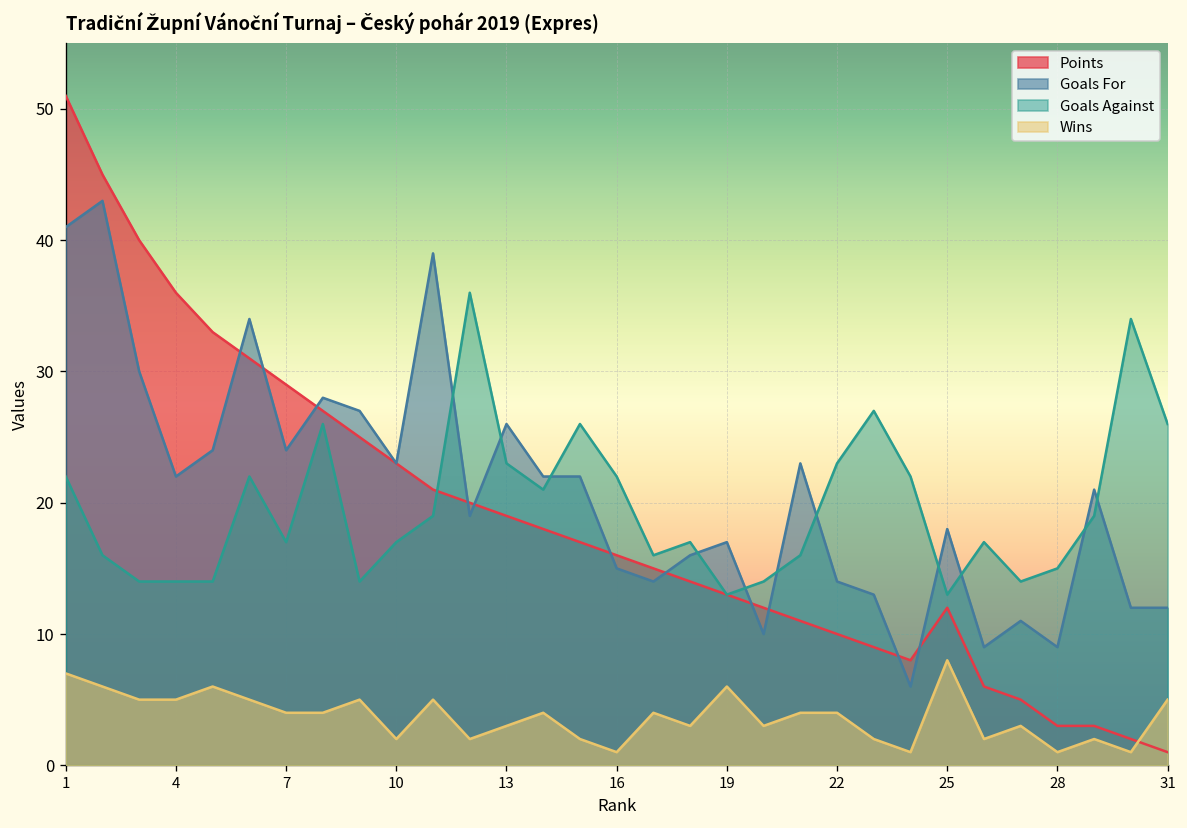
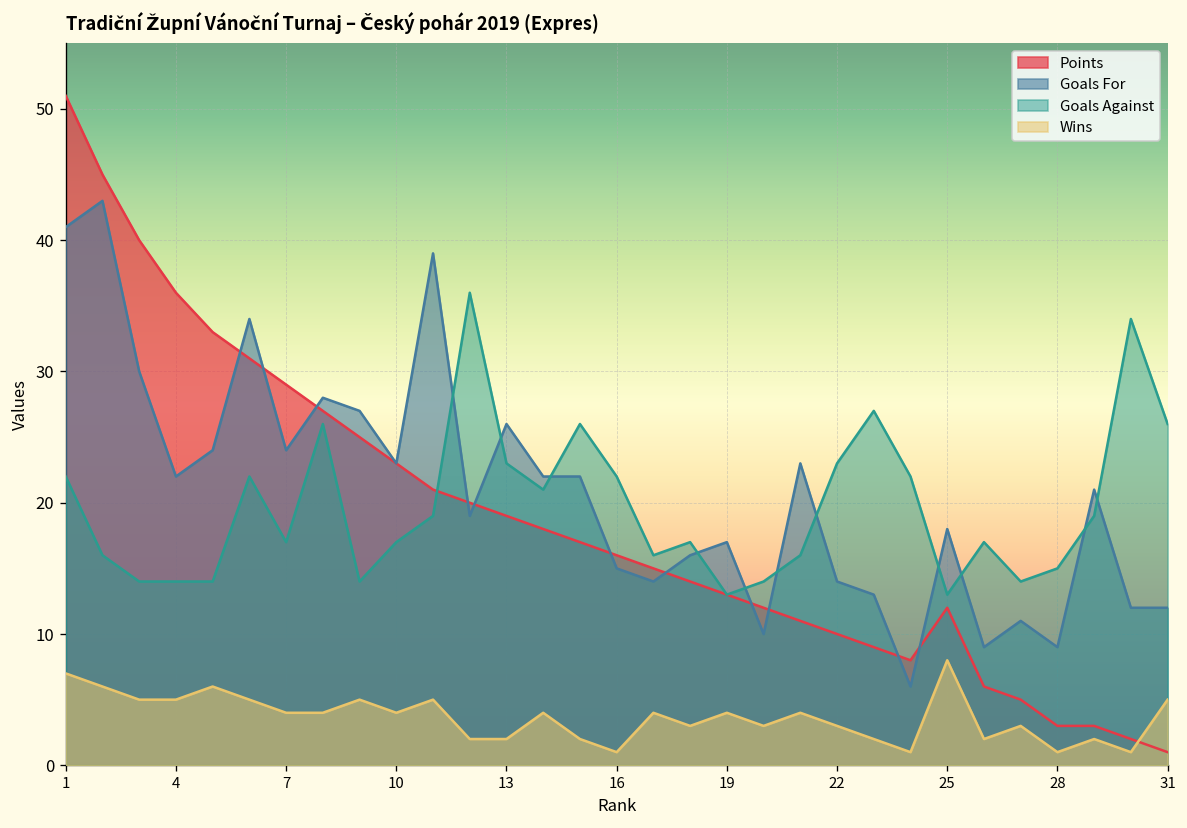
Wins, 10: 2 -> 4
Wins, 13: 3 -> 2
Wins, 19: 6 -> 4
Wins, 22: 4 -> 3
